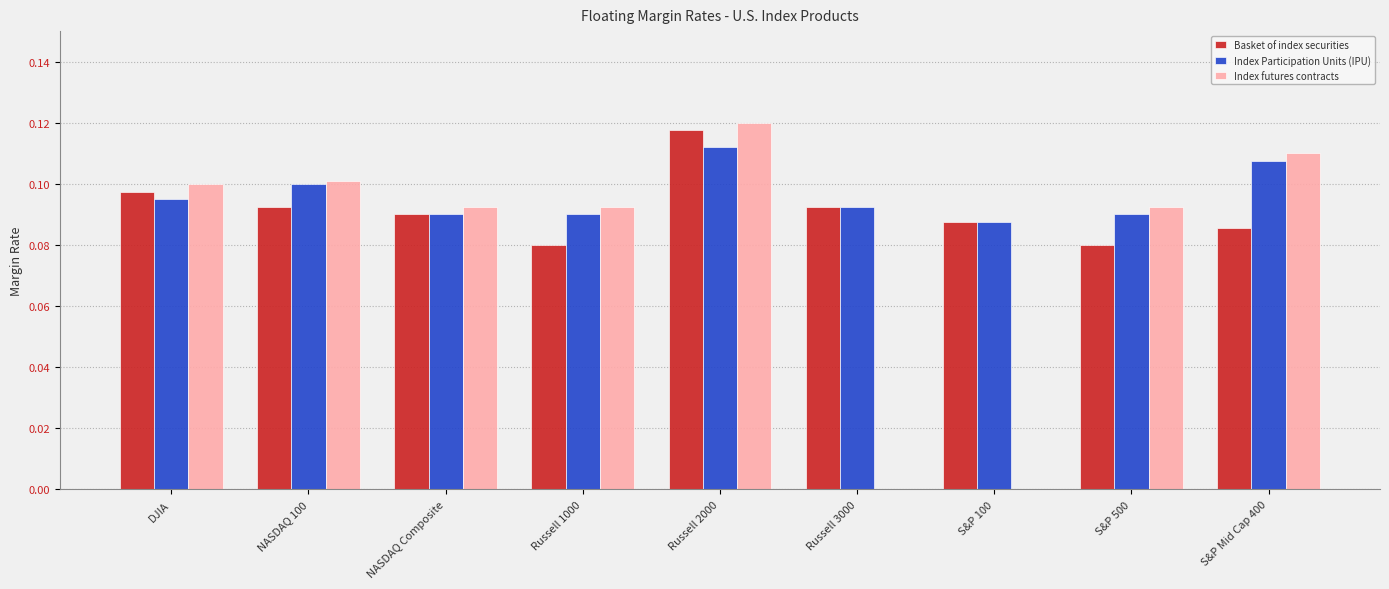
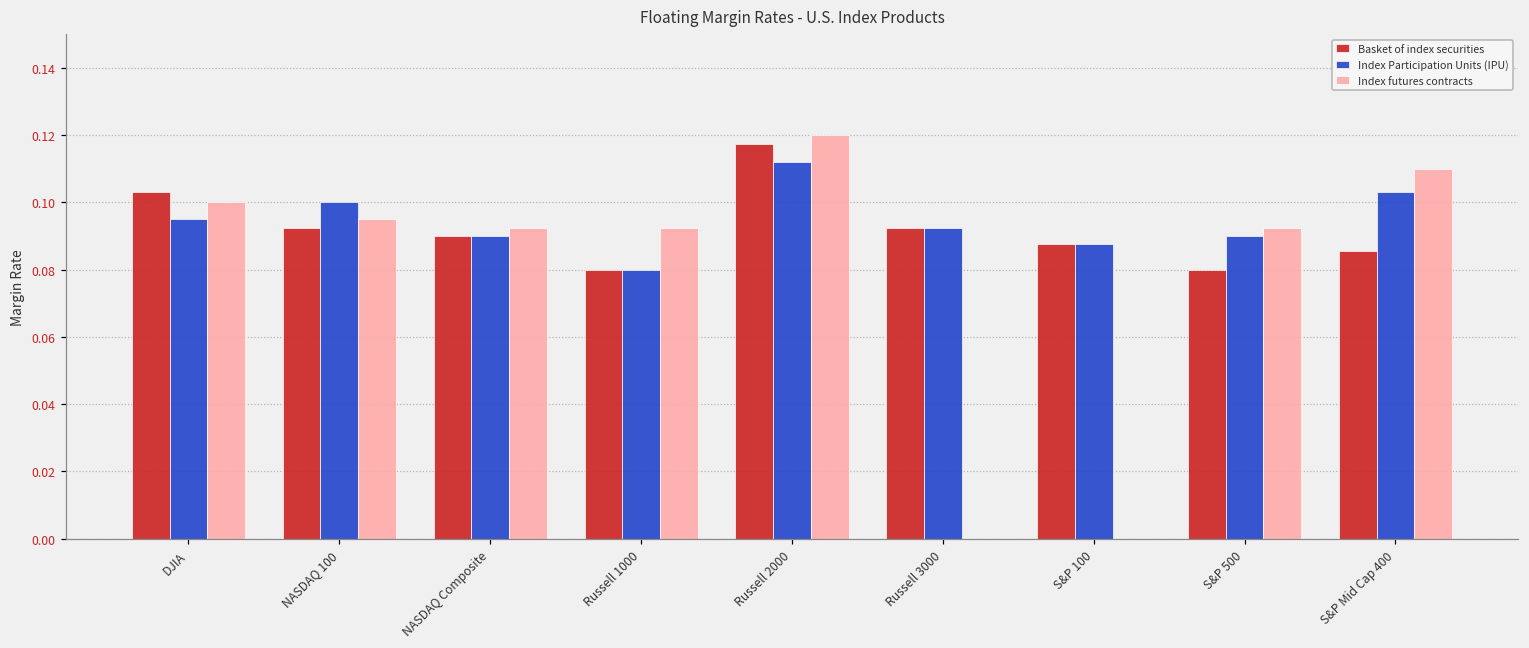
Basket of index securities, DJIA: 0.098 -> 0.103
Index futures contracts, NASDAQ 100: 0.101 -> 0.095
Index Participation Units (IPU), Russell 1000: 0.09 -> 0.08
Index Participation Units (IPU), S&P Mid Cap 400: 0.108 -> 0.103
